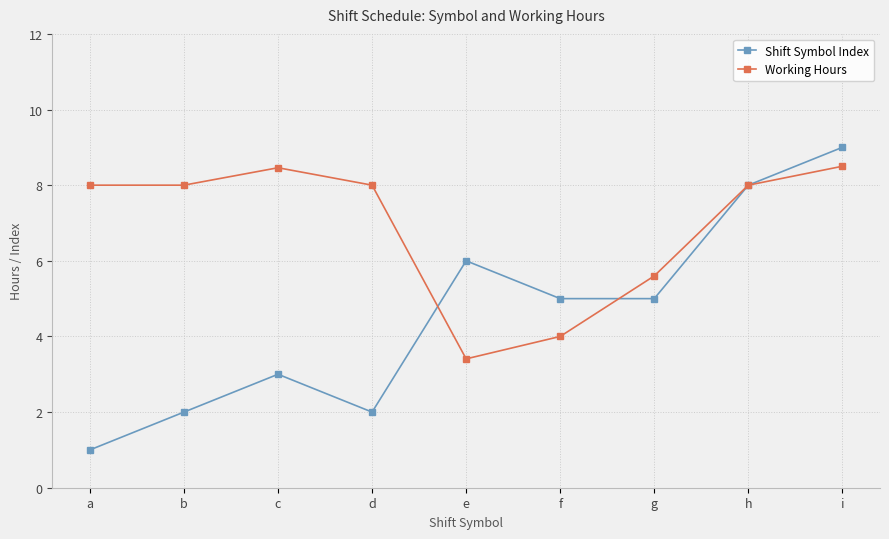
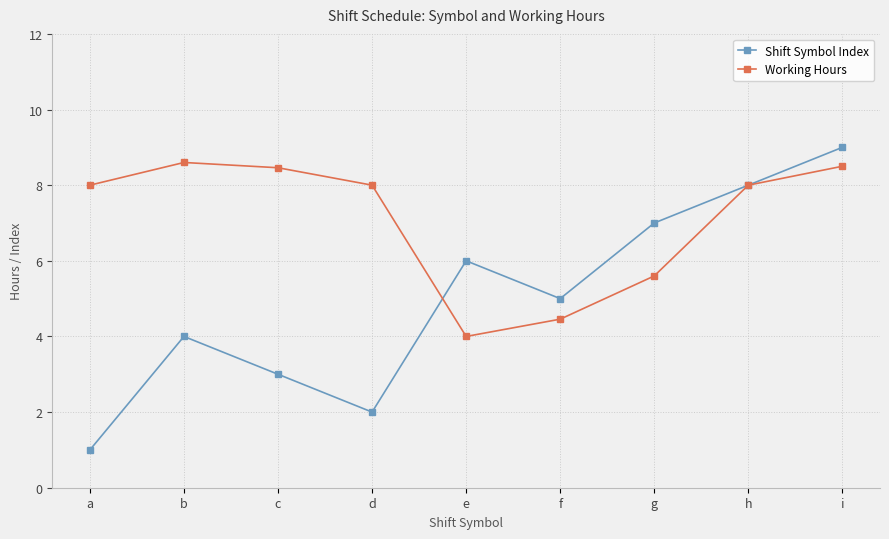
Shift Symbol Index, b: 2 -> 4
Working Hours, b: 8.0 -> 8.6
Working Hours, e: 3.4 -> 4.0
Working Hours, f: 4.0 -> 4.5
Shift Symbol Index, g: 5 -> 7
